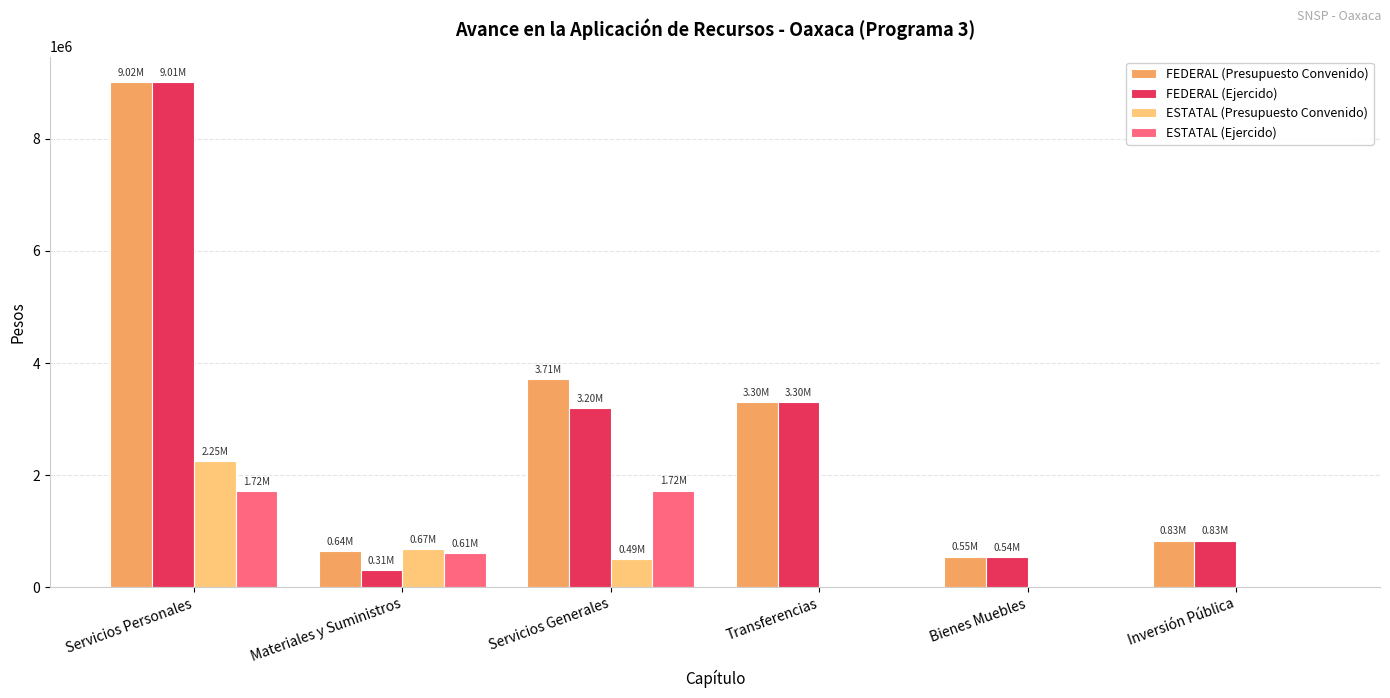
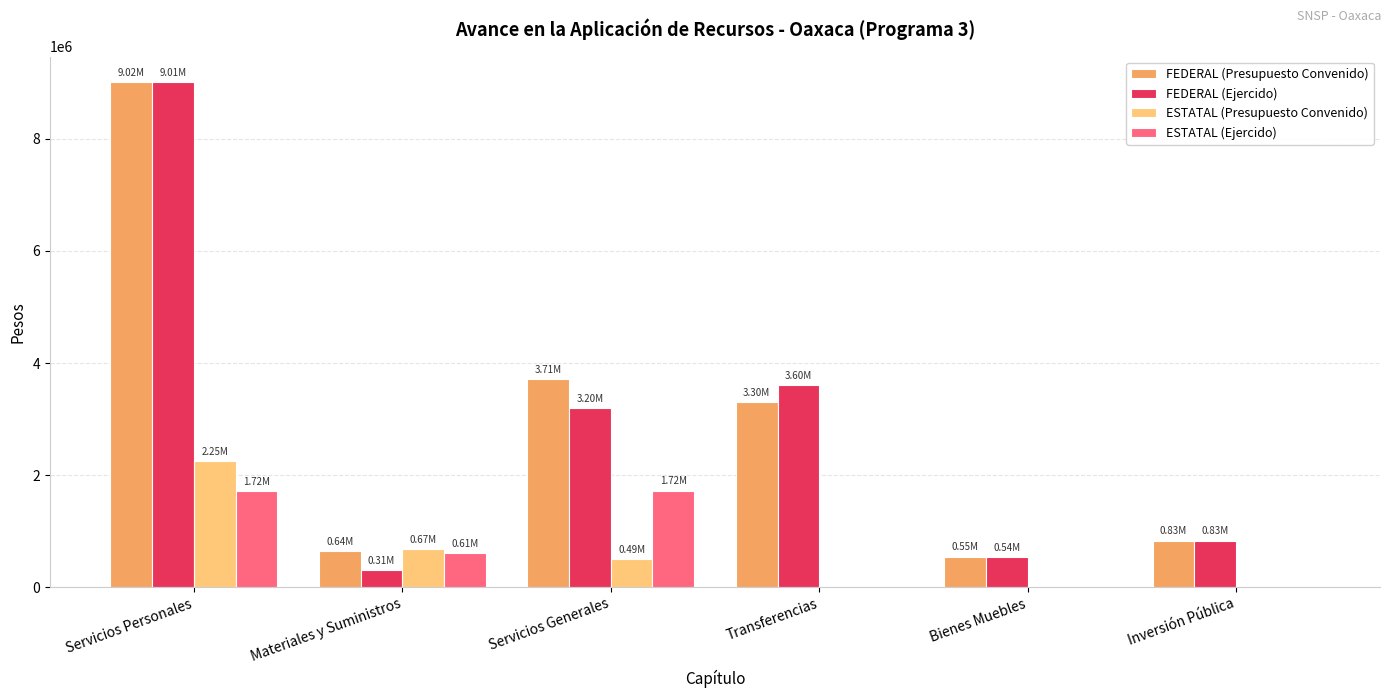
FEDERAL (Ejercido), Transferencias: 3.30M -> 3.60M
